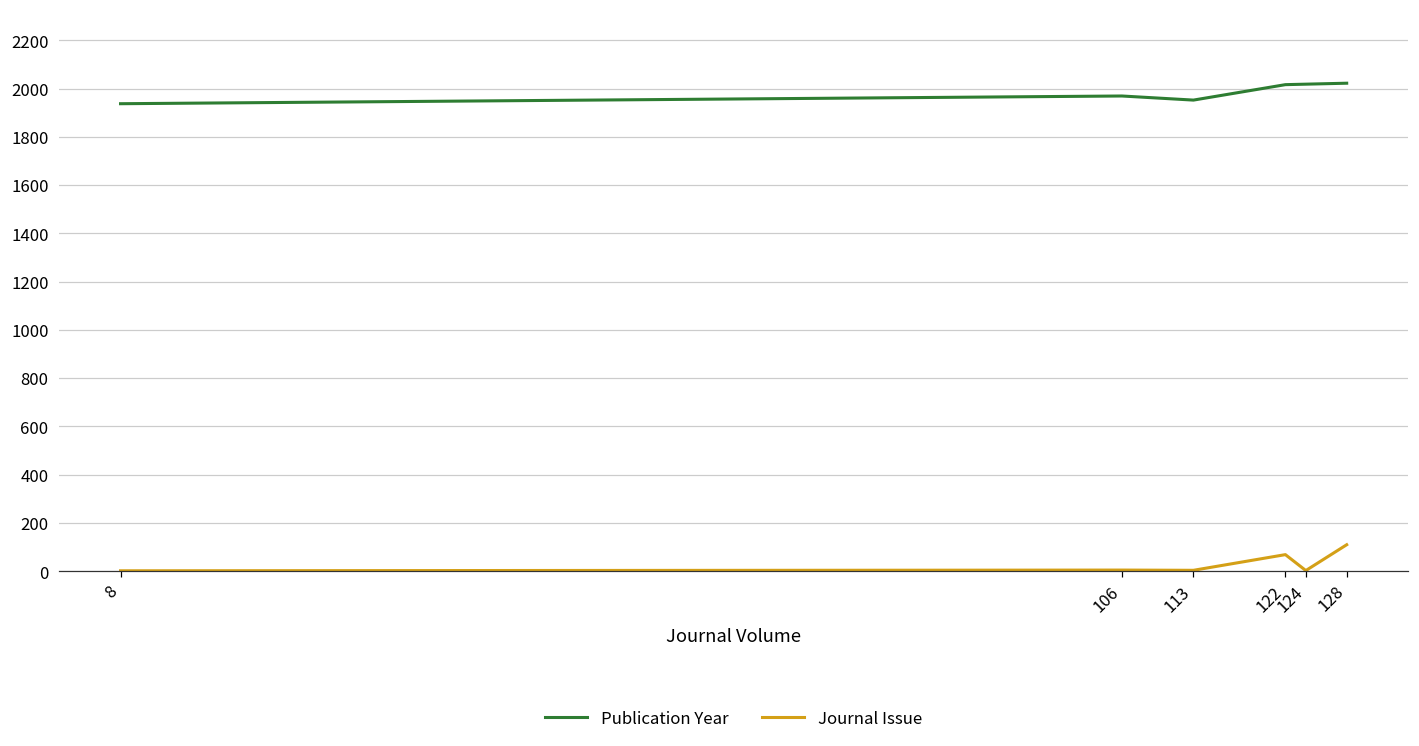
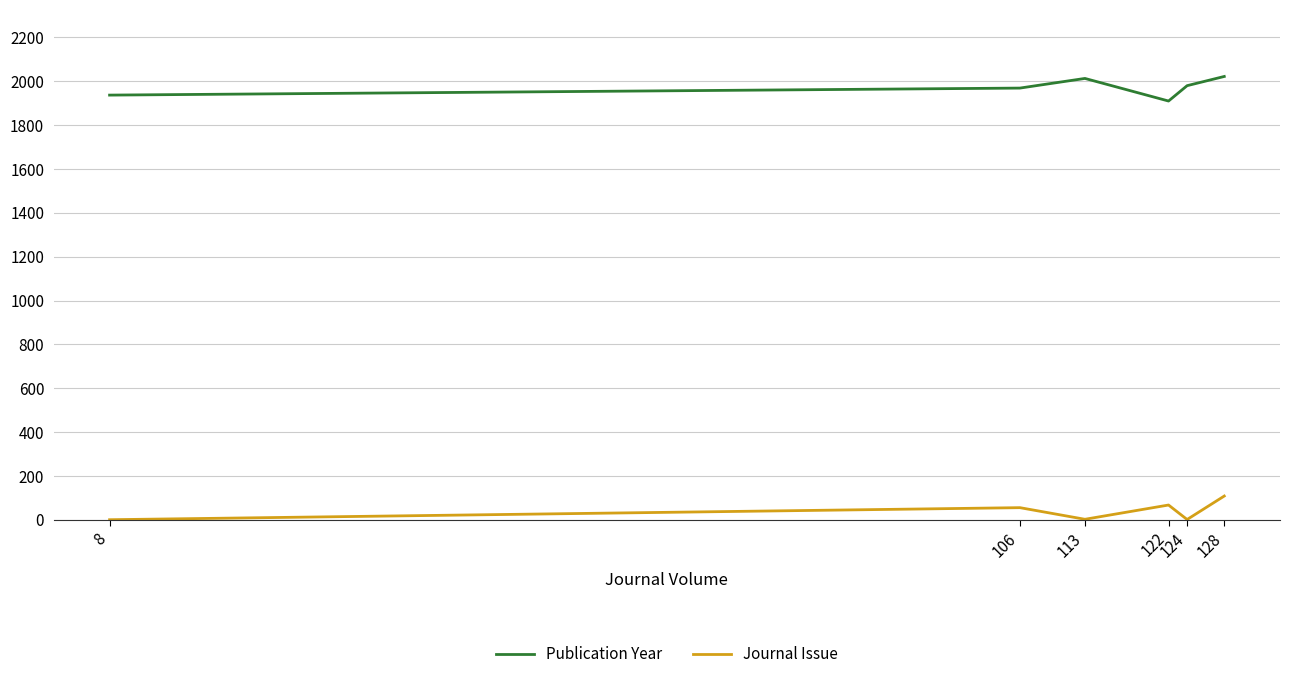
Journal Issue, 106: 0 -> 60
Publication Year, 113: 1950 -> 2010
Publication Year, 122: 2020 -> 1910
Publication Year, 124: 2020 -> 1980
